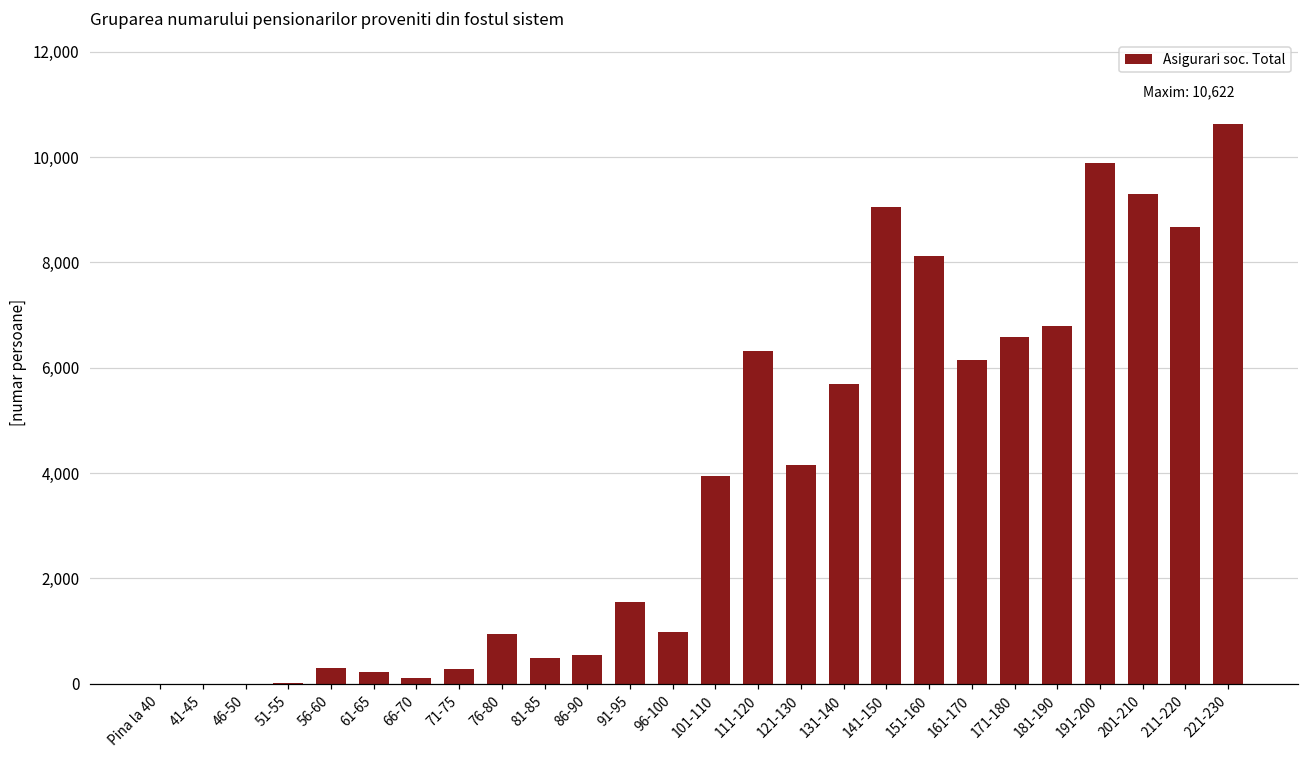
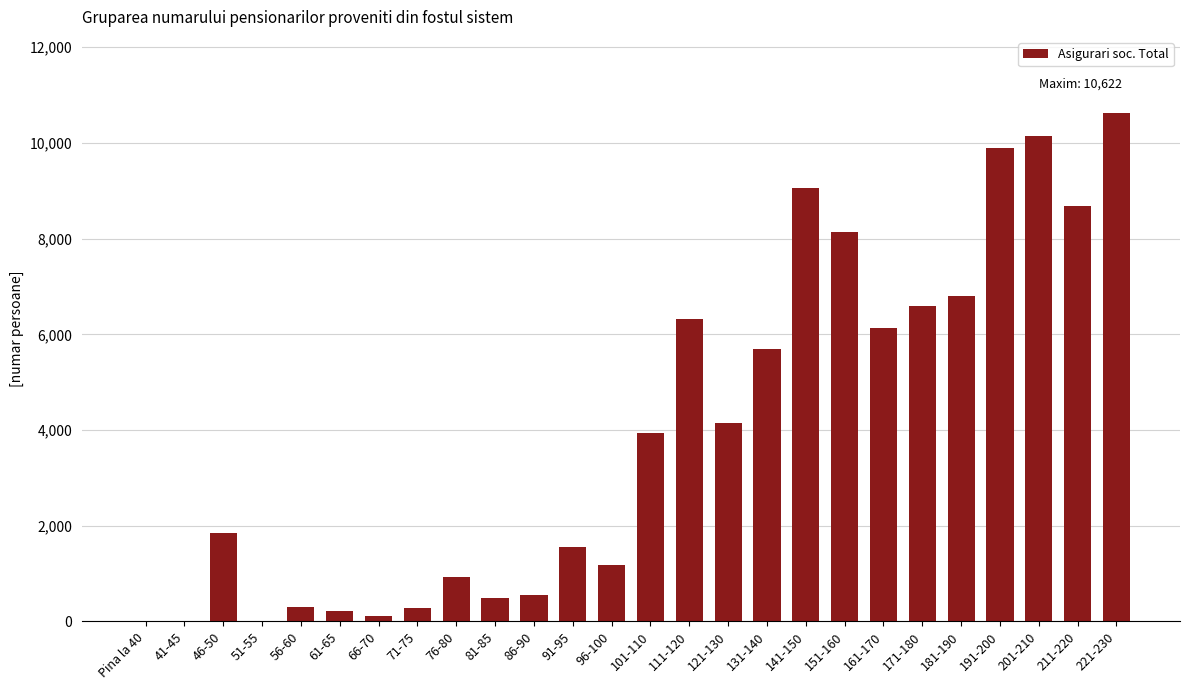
46-50: 0 -> 1,900
96-100: 1,000 -> 1,200
201-210: 9,300 -> 10,100
